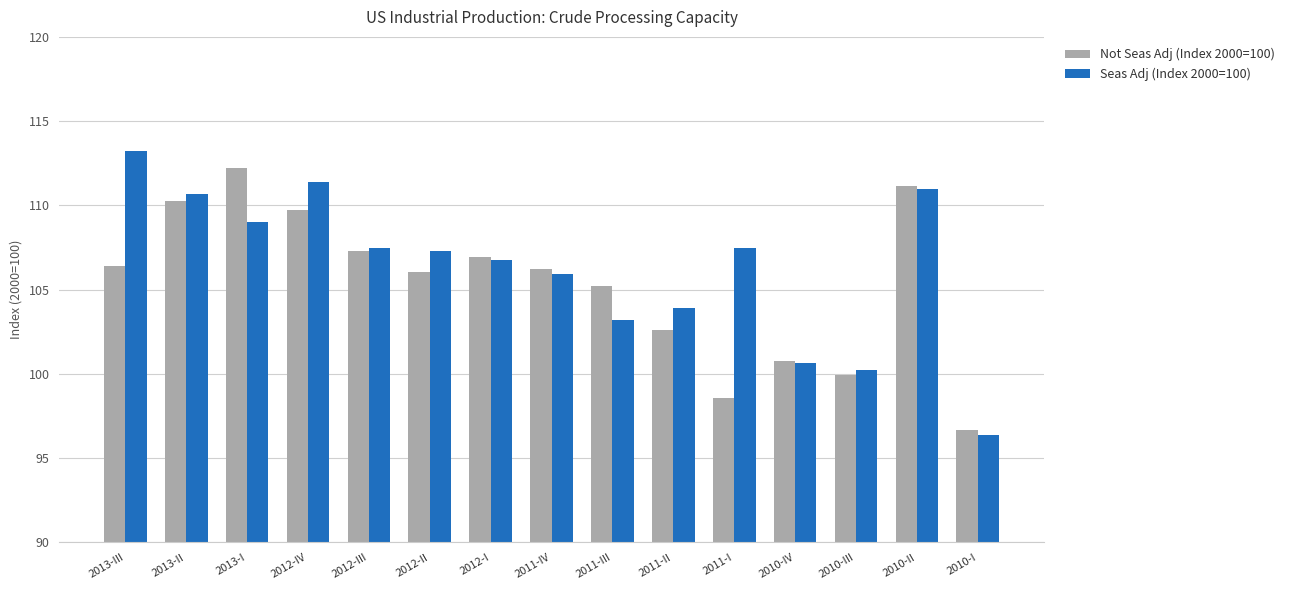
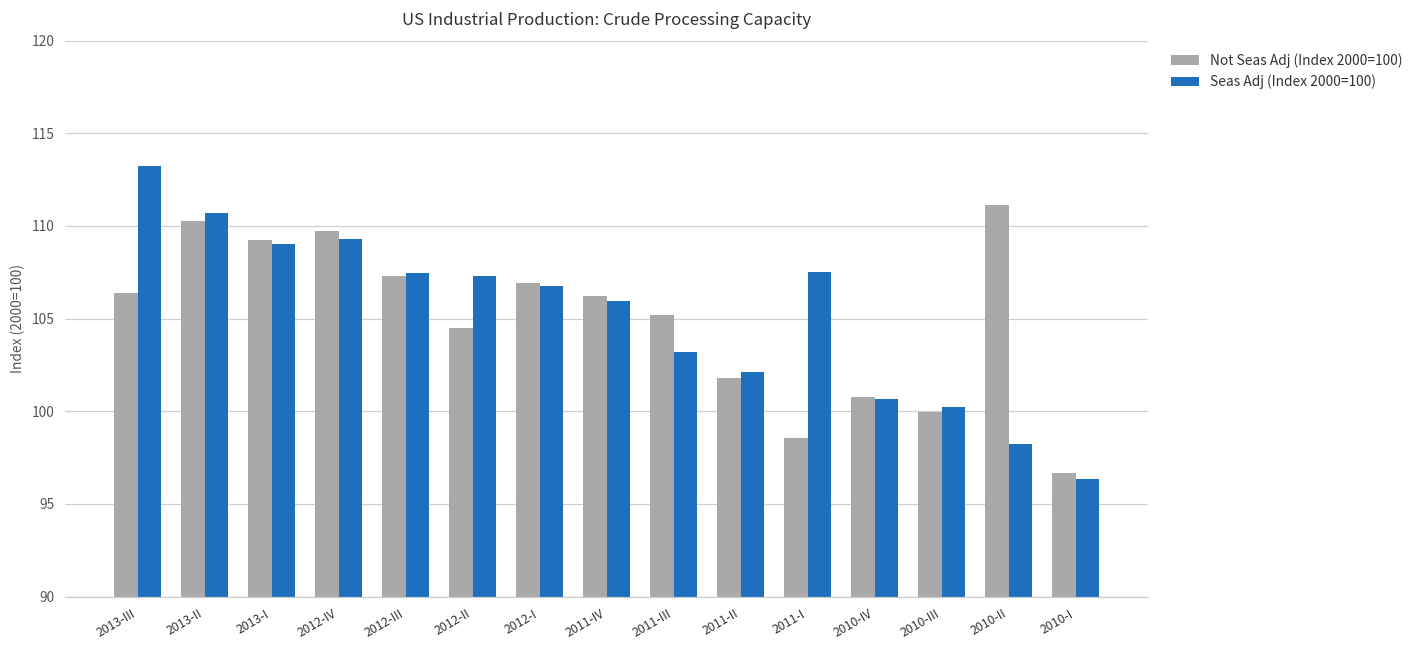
Not Seas Adj (Index 2000=100), 2013-I: 112.2 -> 109.2
Seas Adj (Index 2000=100), 2012-IV: 111.4 -> 109.3
Not Seas Adj (Index 2000=100), 2012-II: 106.0 -> 104.5
Not Seas Adj (Index 2000=100), 2011-II: 102.6 -> 101.8
Seas Adj (Index 2000=100), 2011-II: 103.9 -> 102.1
Seas Adj (Index 2000=100), 2010-II: 111.0 -> 98.3
